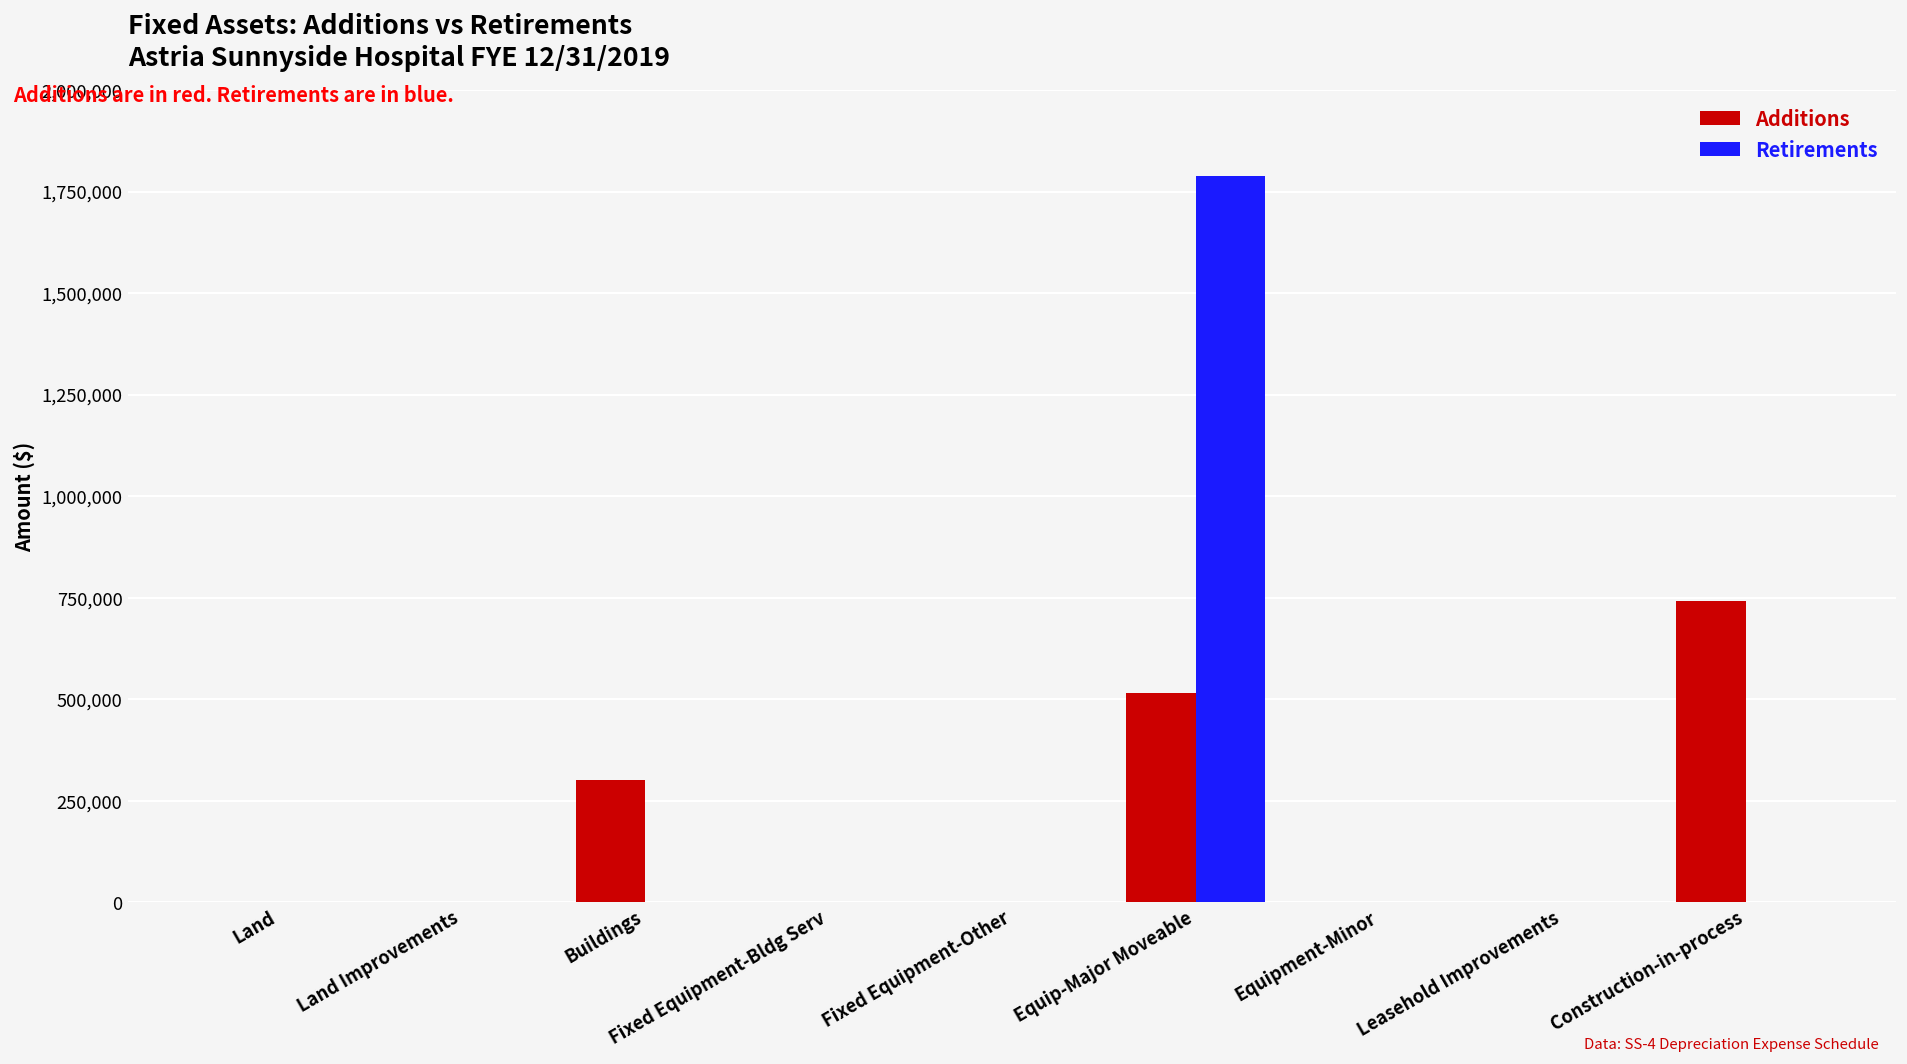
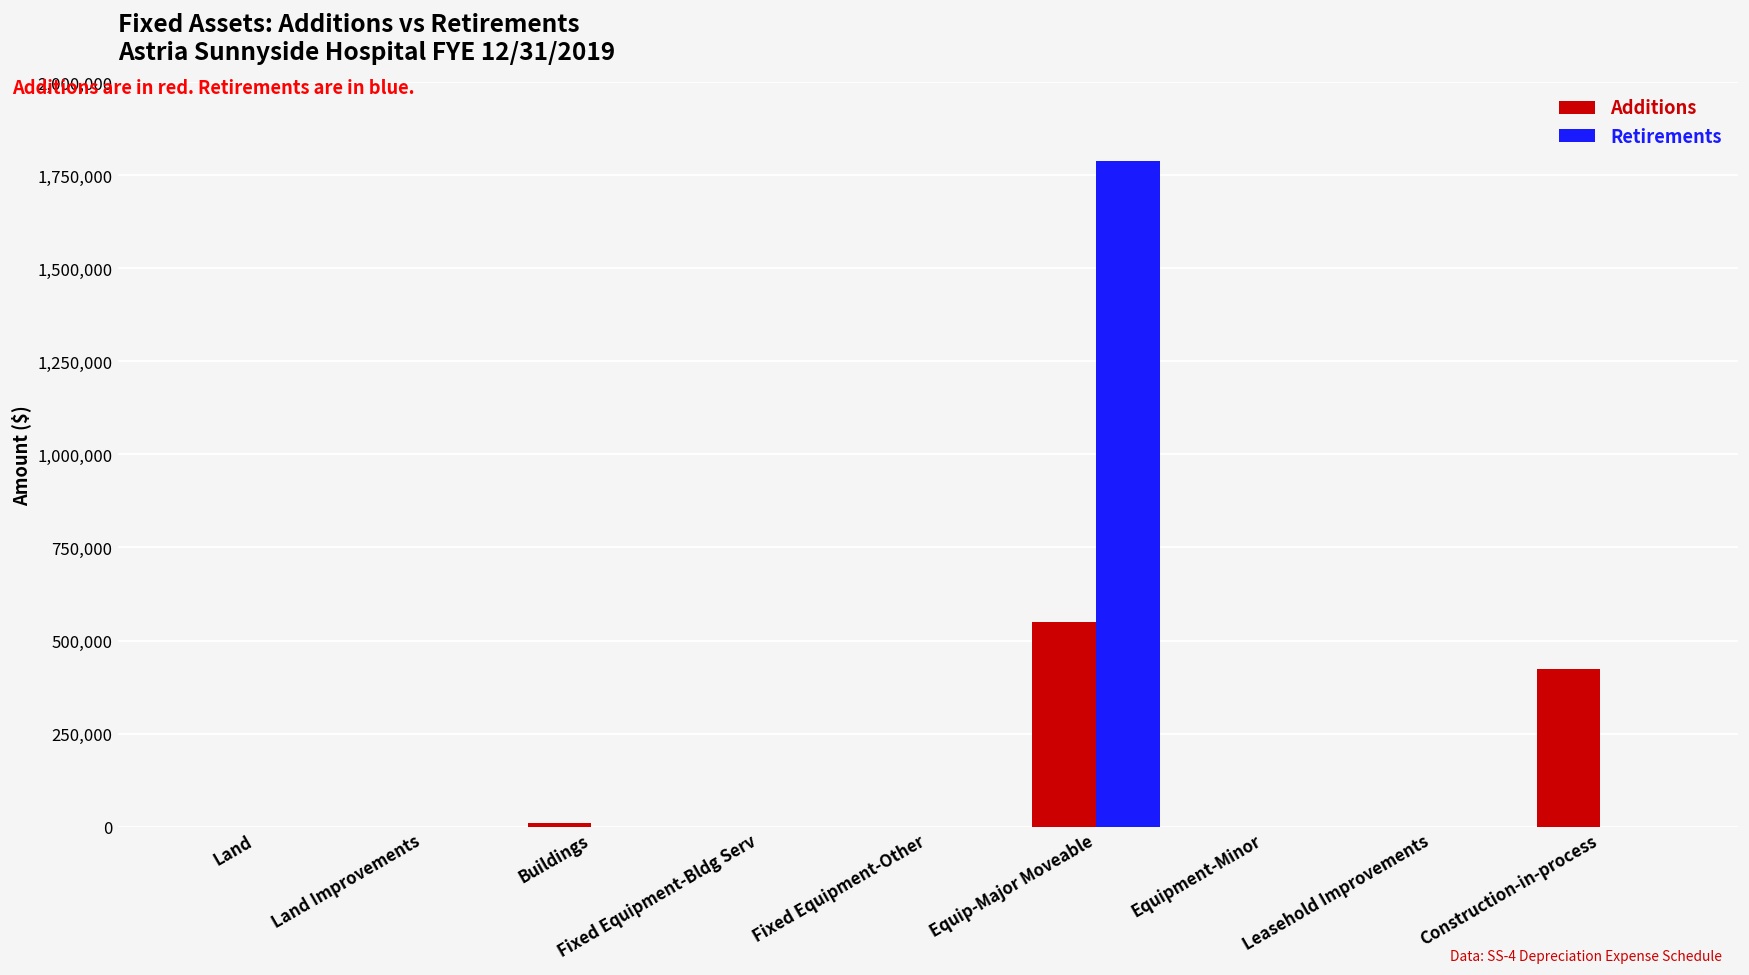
Additions, Buildings: 300,000 -> 10,000
Additions, Equip-Major Moveable: 510,000 -> 550,000
Additions, Construction-in-process: 740,000 -> 420,000
